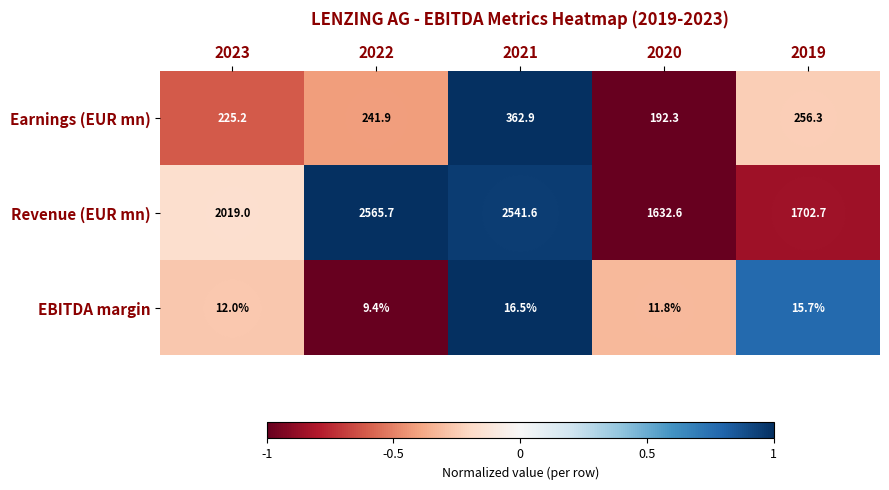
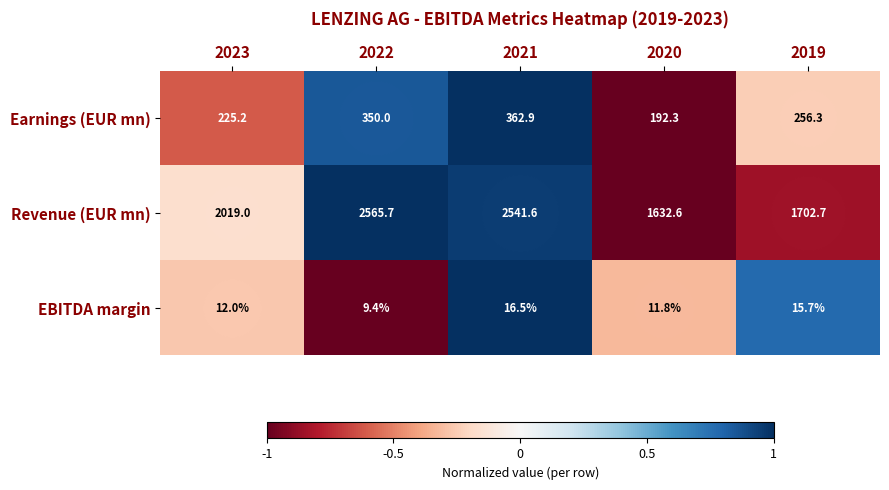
Earnings (EUR mn), 2022: 241.9 -> 350.0
